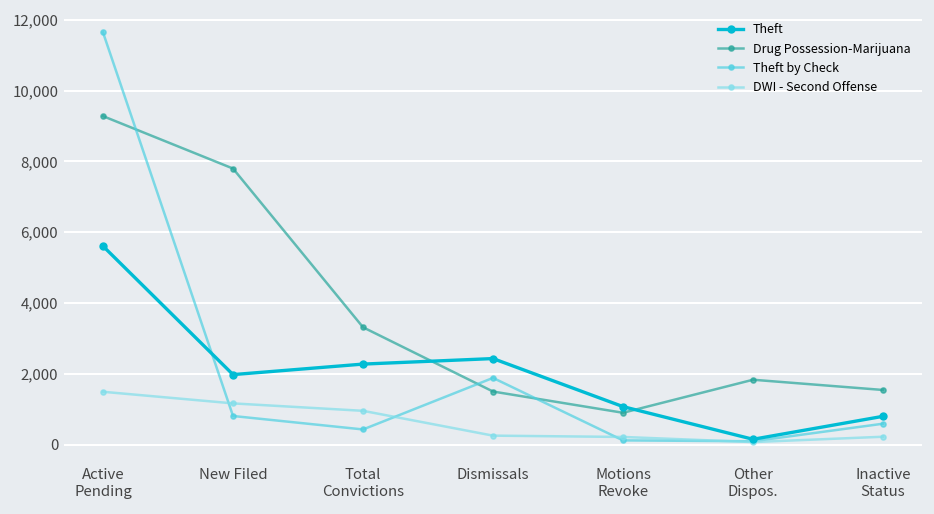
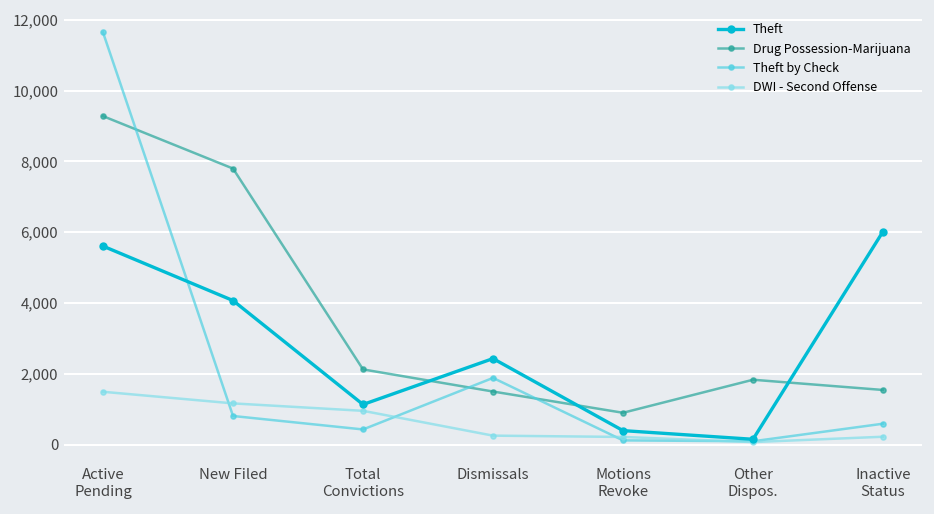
Theft, New Filed: 2,000 -> 4,100
Theft, Total Convictions: 2,300 -> 1,100
Drug Possession-Marijuana, Total Convictions: 3,300 -> 2,100
Theft, Motions Revoke: 1,100 -> 400
Theft, Inactive Status: 800 -> 6,000
